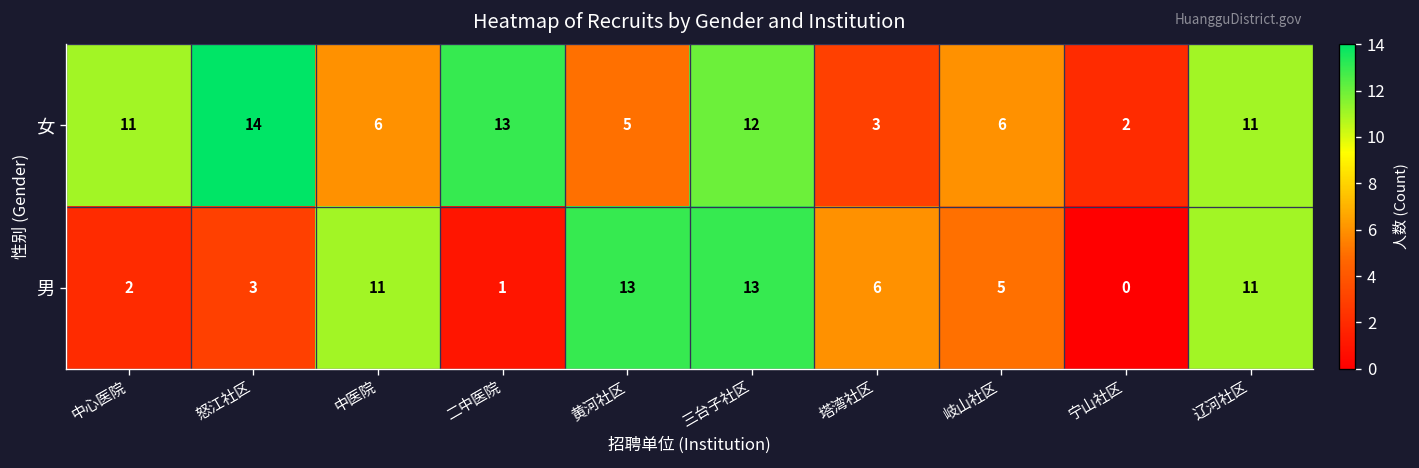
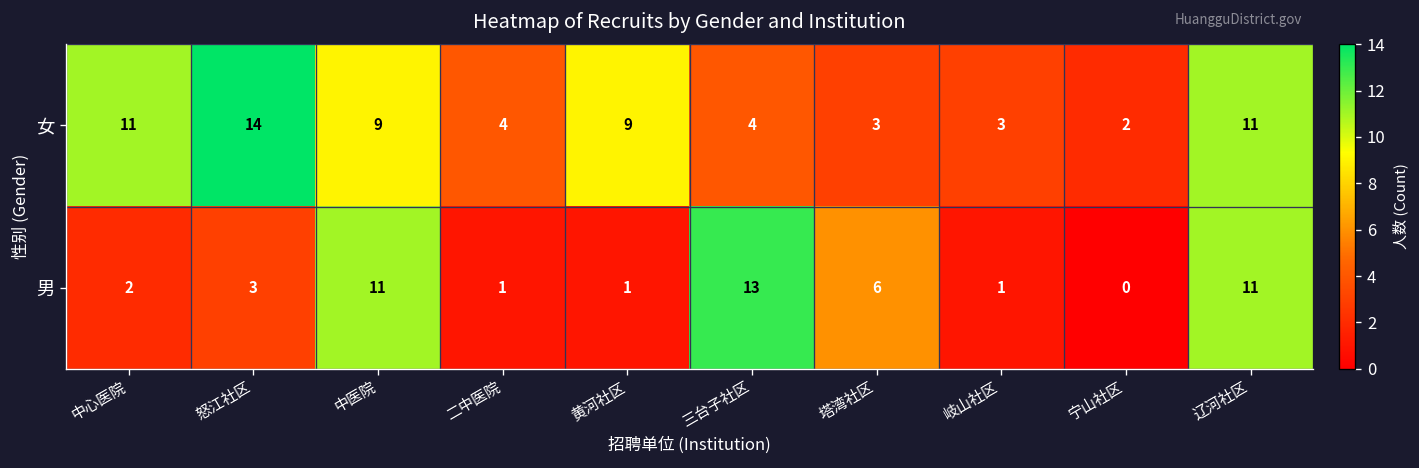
女, 中医院: 6 -> 9
女, 二中医院: 13 -> 4
女, 黄河社区: 5 -> 9
女, 三台子社区: 12 -> 4
女, 岐山社区: 6 -> 3
男, 黄河社区: 13 -> 1
男, 岐山社区: 5 -> 1
